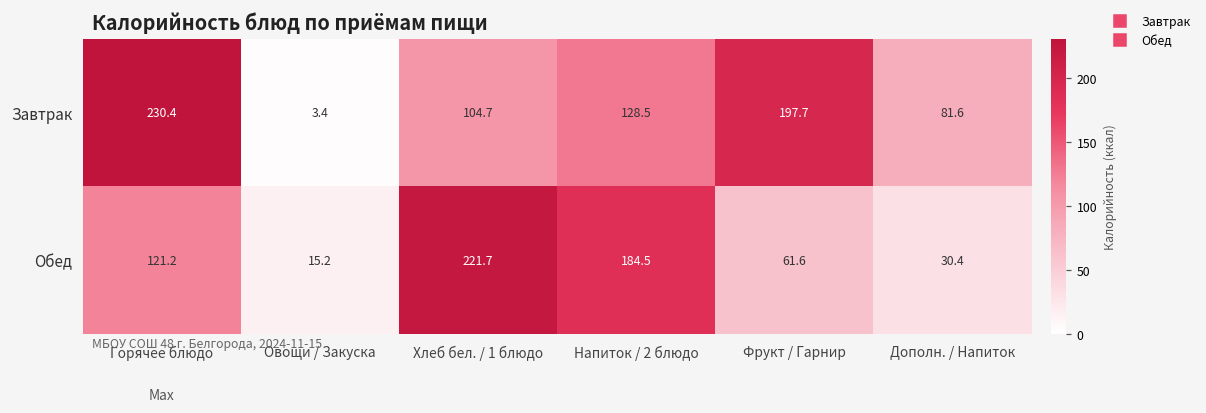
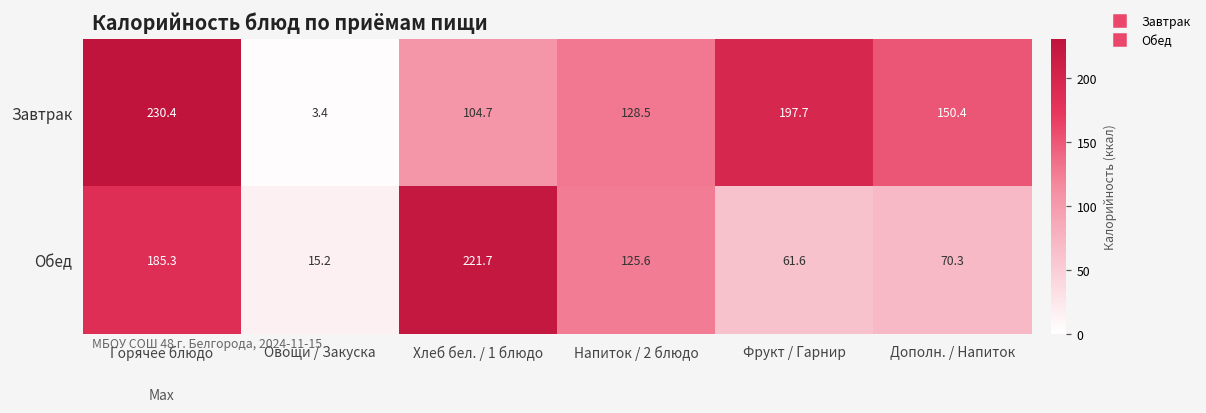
Завтрак, Дополн. / Напиток: 81.6 -> 150.4
Обед, Горячее блюдо: 121.2 -> 185.3
Обед, Напиток / 2 блюдо: 184.5 -> 125.6
Обед, Дополн. / Напиток: 30.4 -> 70.3
